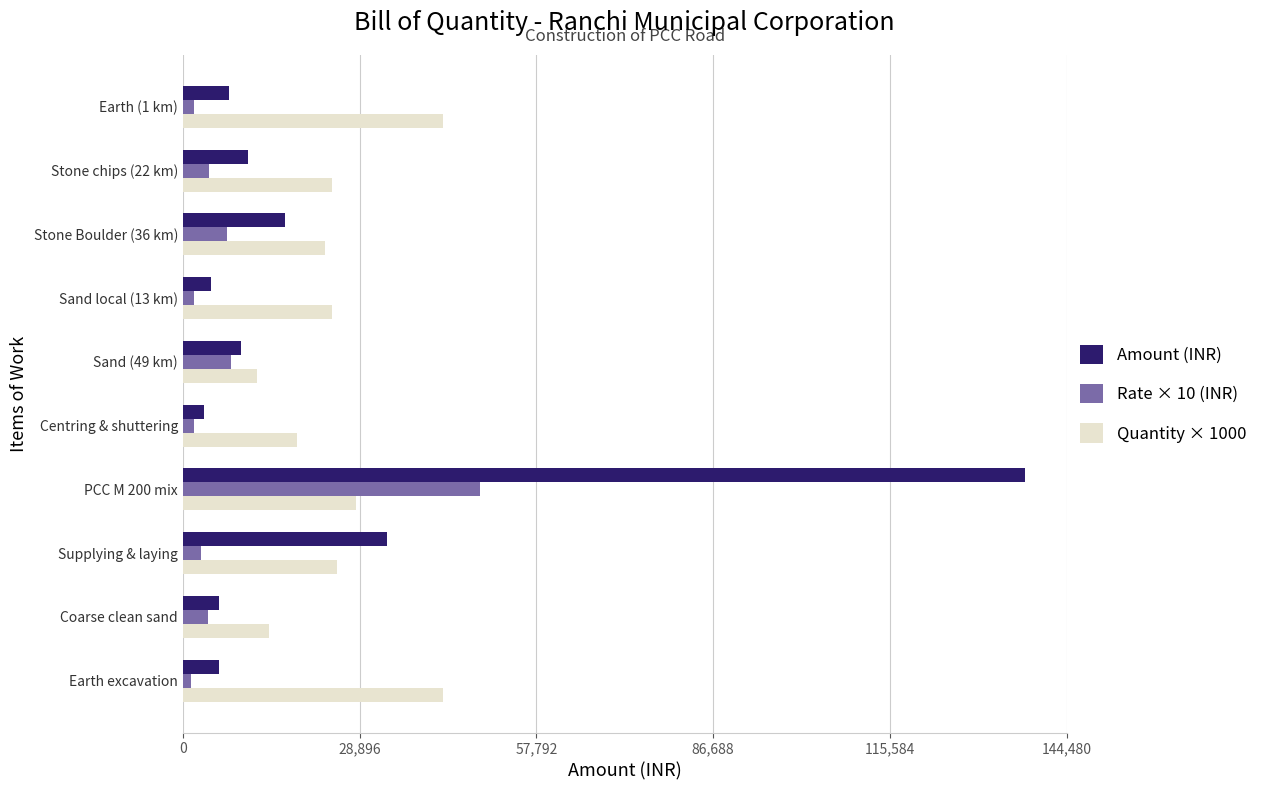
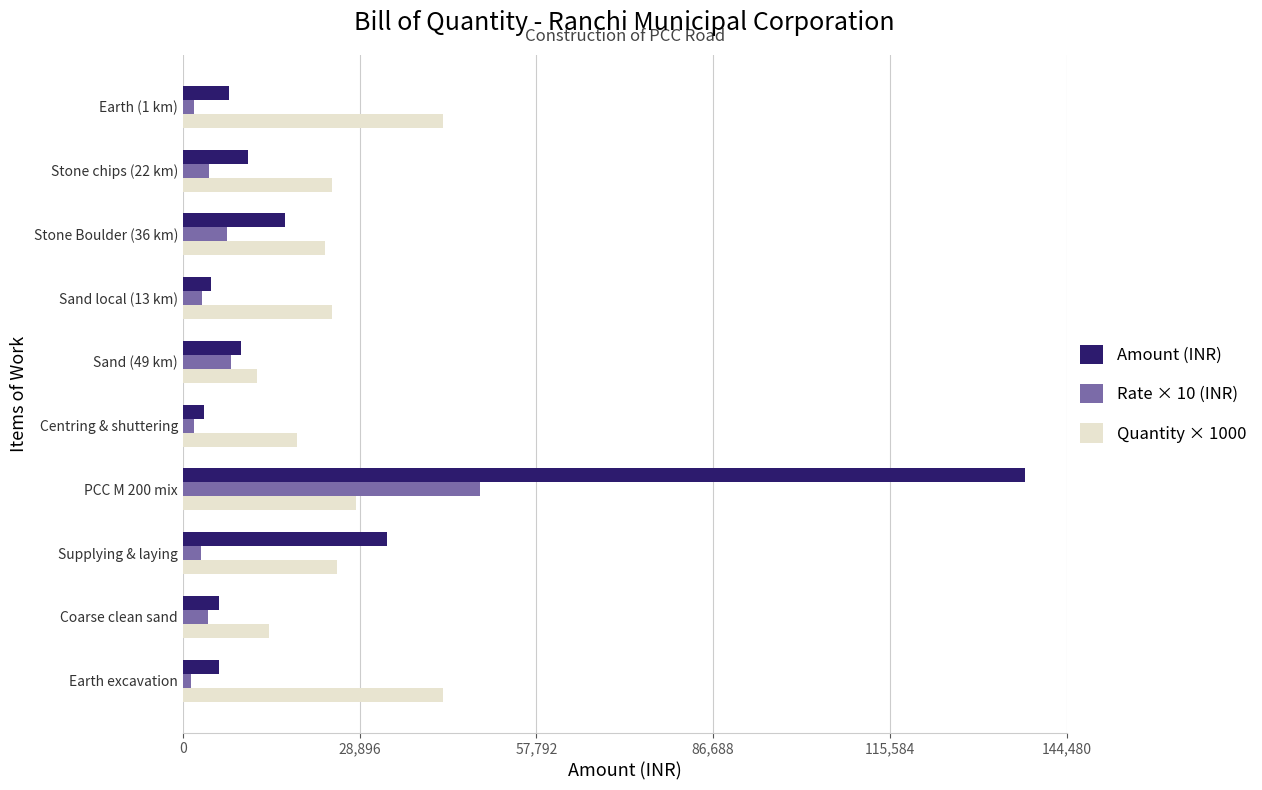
Rate × 10 (INR), Sand local (13 km): 2,000 -> 3,000
